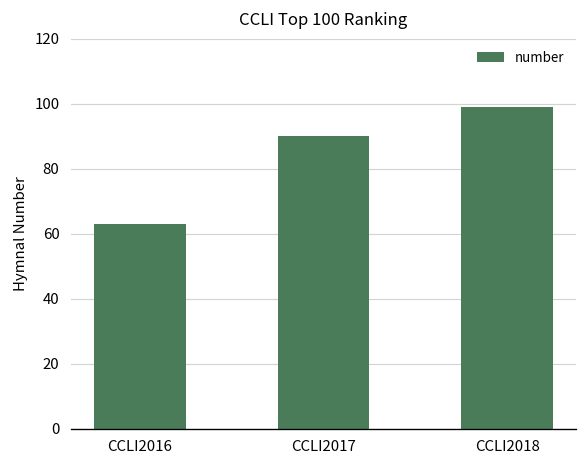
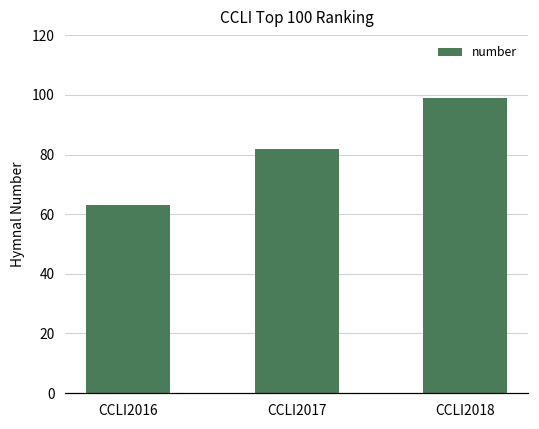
CCLI2017: 90 -> 82
